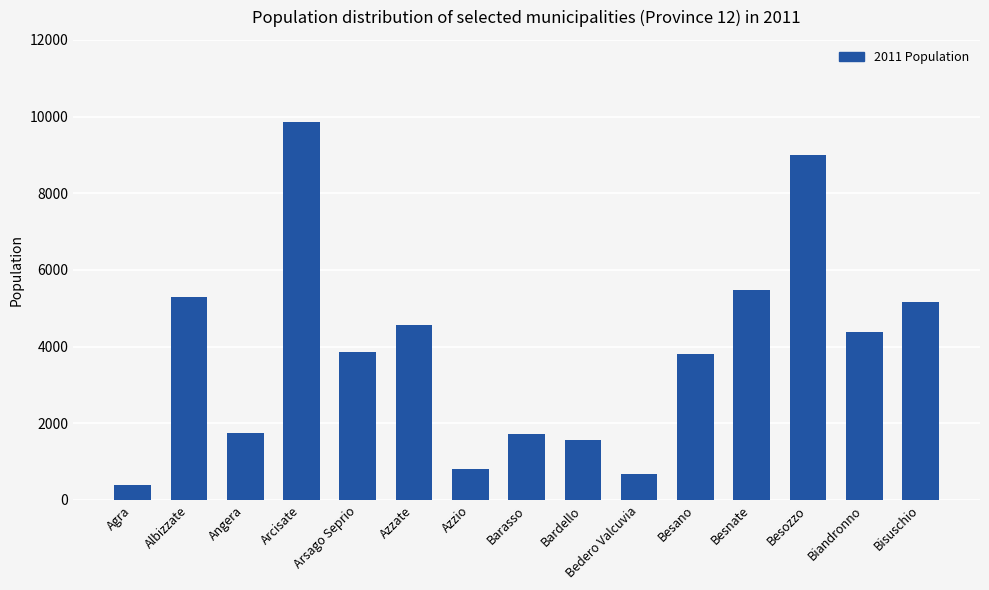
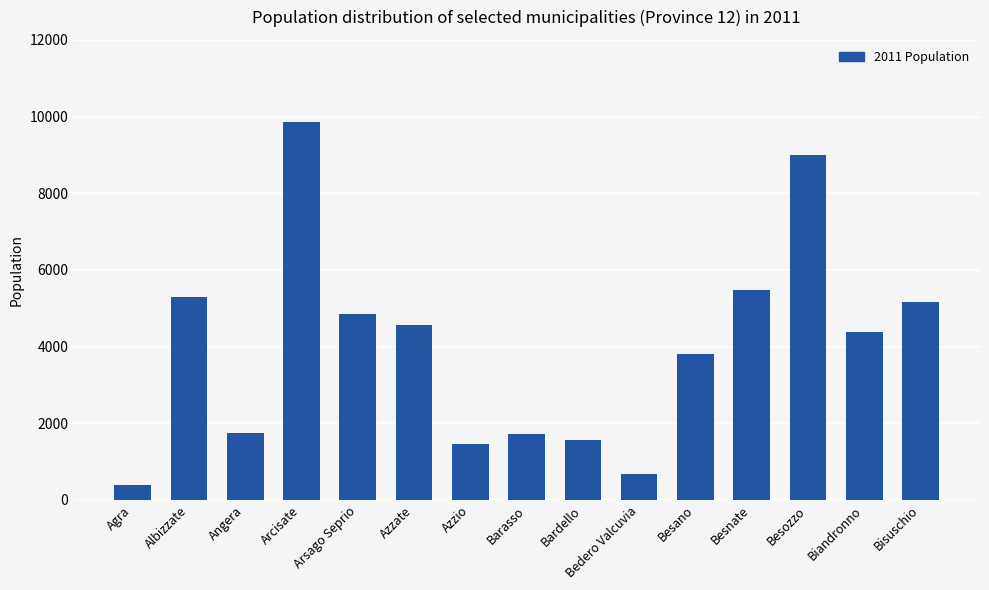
Arsago Seprio: 3900 -> 4800
Azzio: 800 -> 1500
